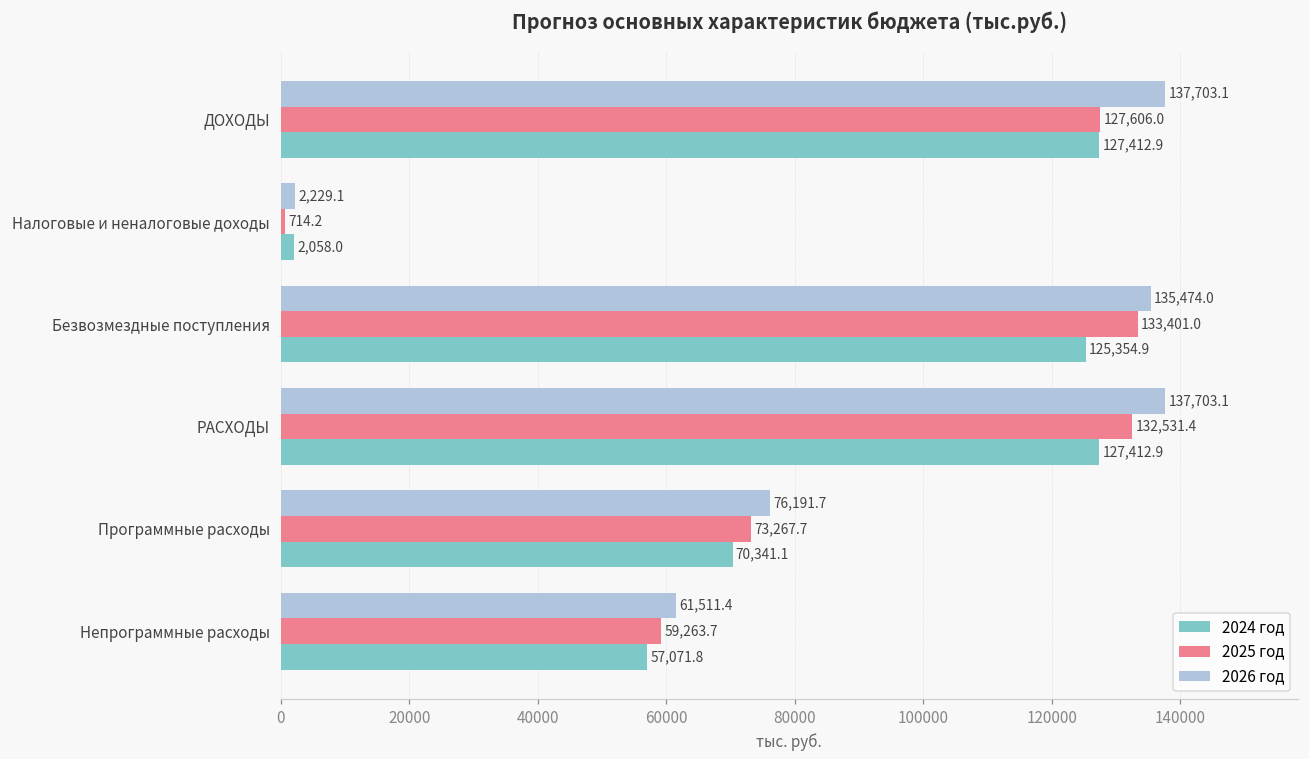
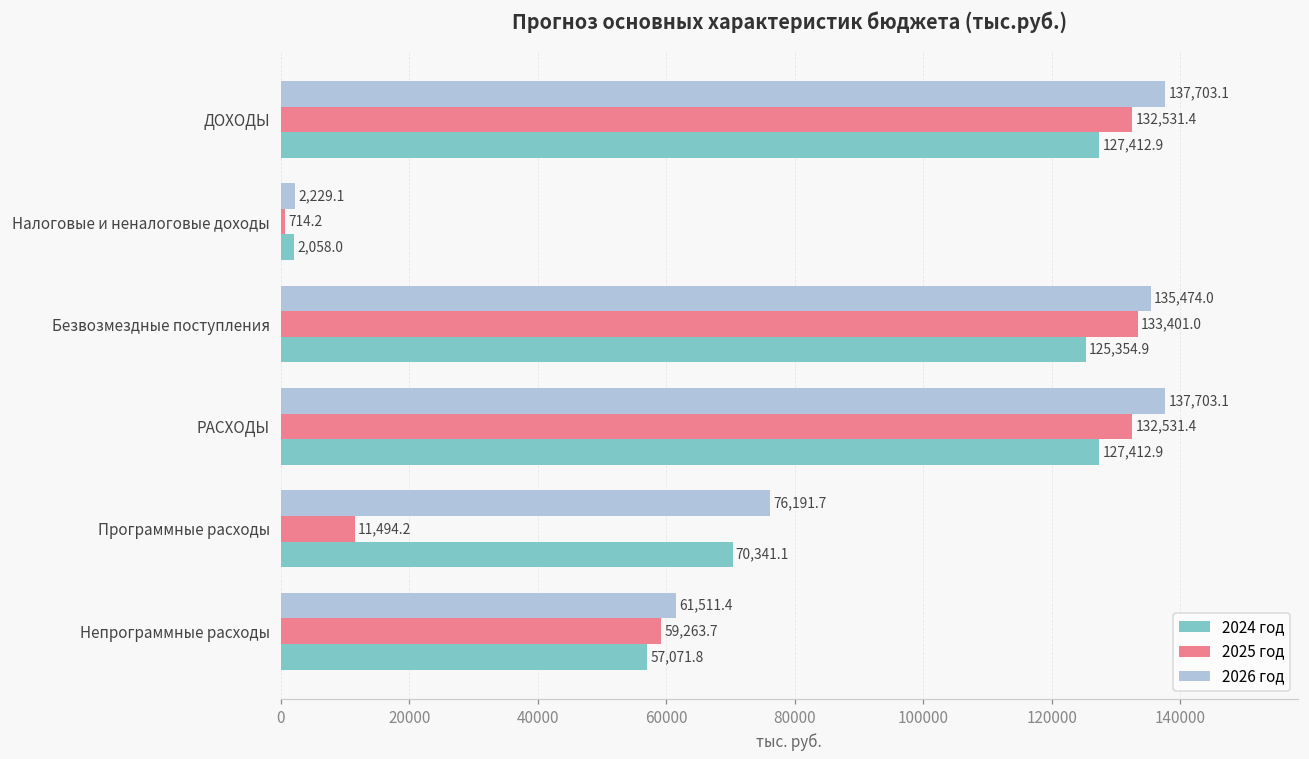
2025 год, ДОХОДЫ: 127,606.0 -> 132,531.4
2025 год, Программные расходы: 73,267.7 -> 11,494.2
